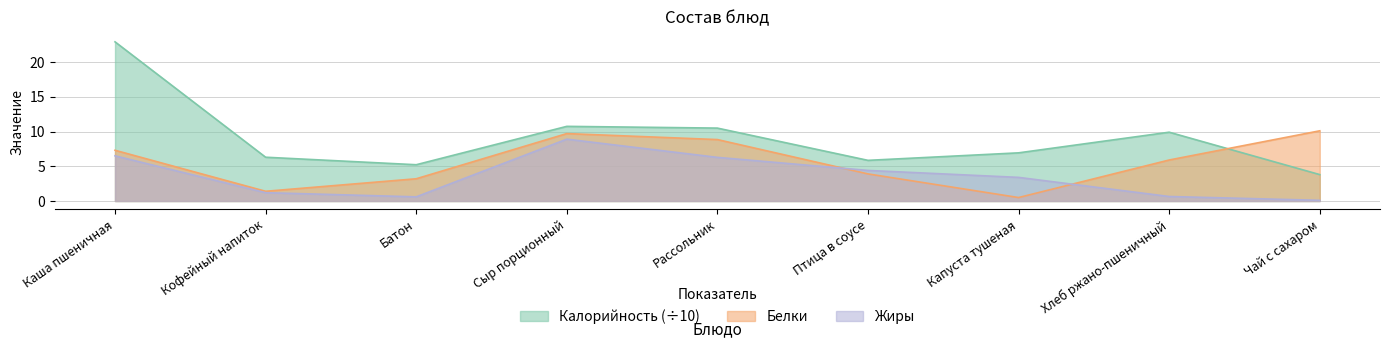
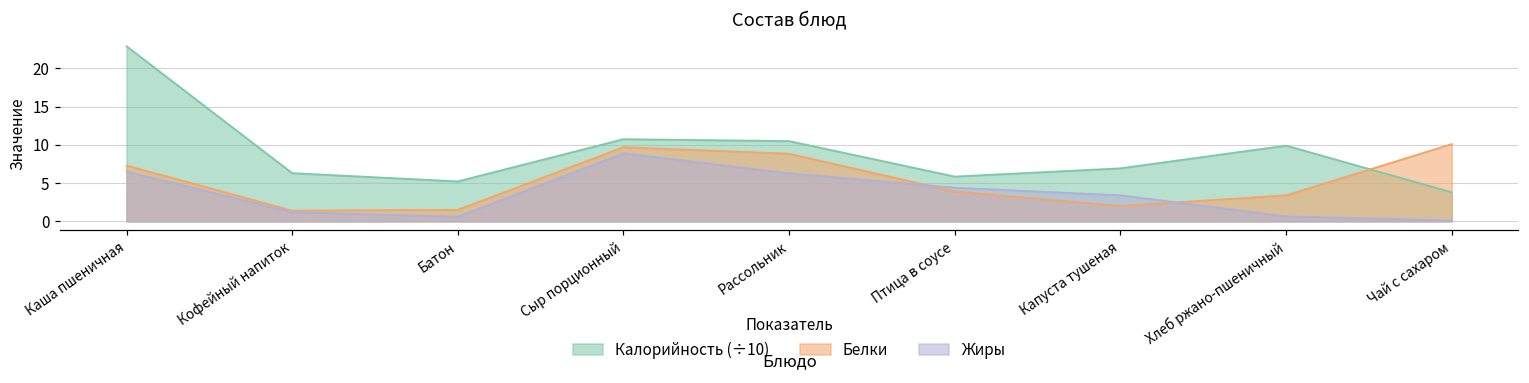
Белки, Батон: 3 -> 2
Белки, Капуста тушеная: 1 -> 2
Белки, Хлеб ржано-пшеничный: 6 -> 3
